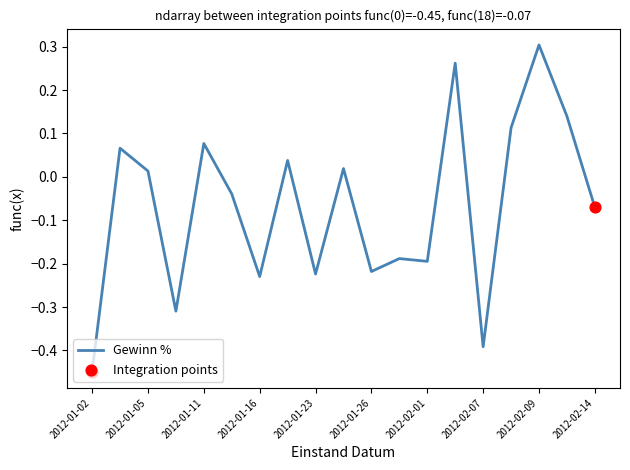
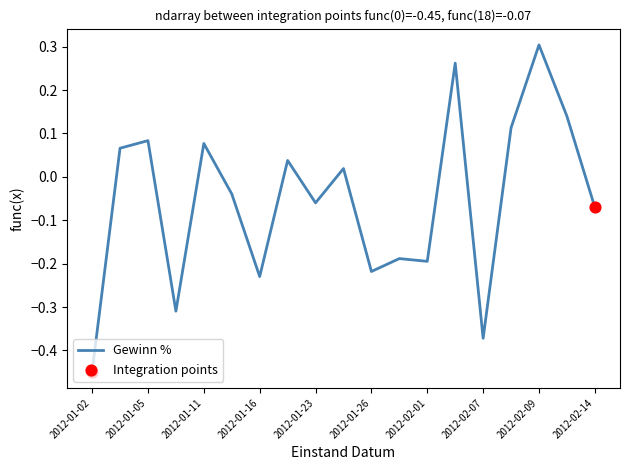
Gewinn %, 2012-01-05: 0.01 -> 0.08
Gewinn %, 2012-01-23: -0.22 -> -0.06
Gewinn %, 2012-02-07: -0.39 -> -0.37
